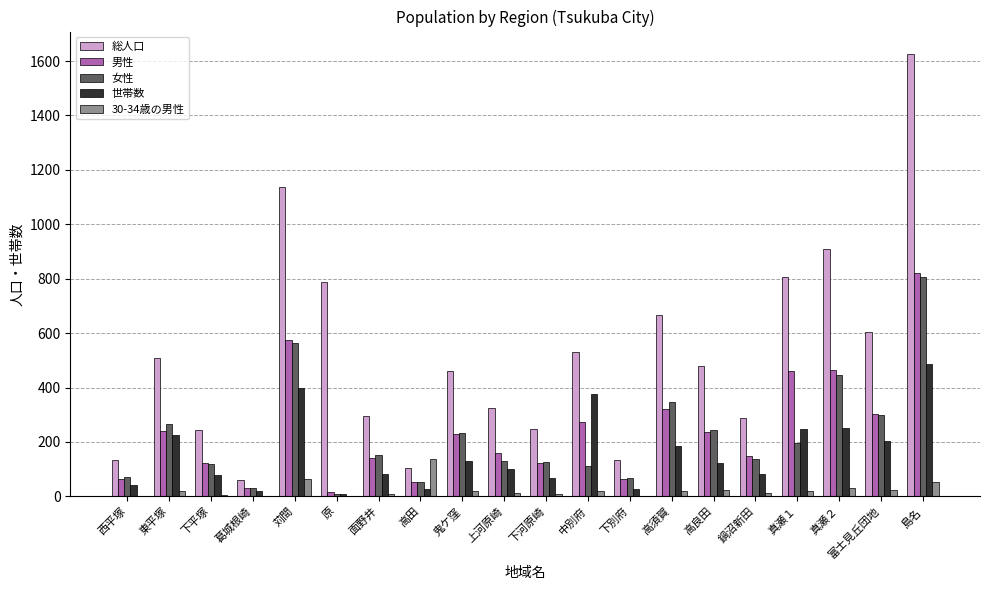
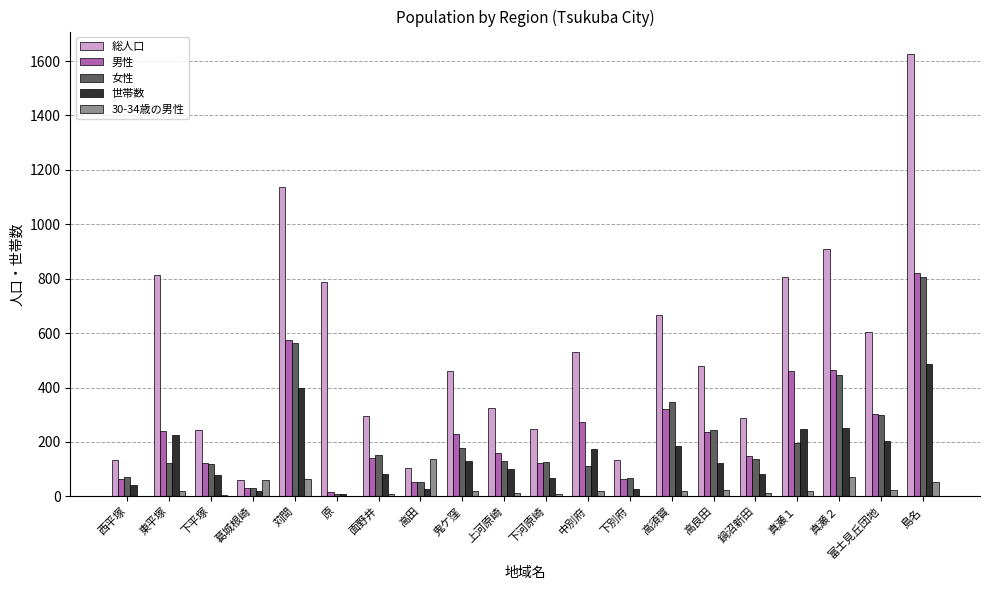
総人口, 東平塚: 510 -> 810
女性, 東平塚: 270 -> 120
30-34歳の男性, 葛城根崎: 0 -> 60
女性, 鬼ケ窪: 230 -> 180
世帯数, 中別府: 380 -> 180
30-34歳の男性, 真瀬２: 30 -> 70
